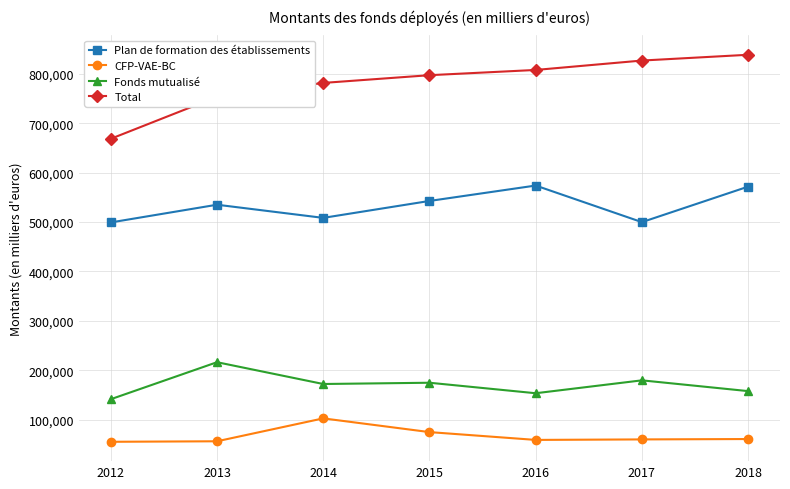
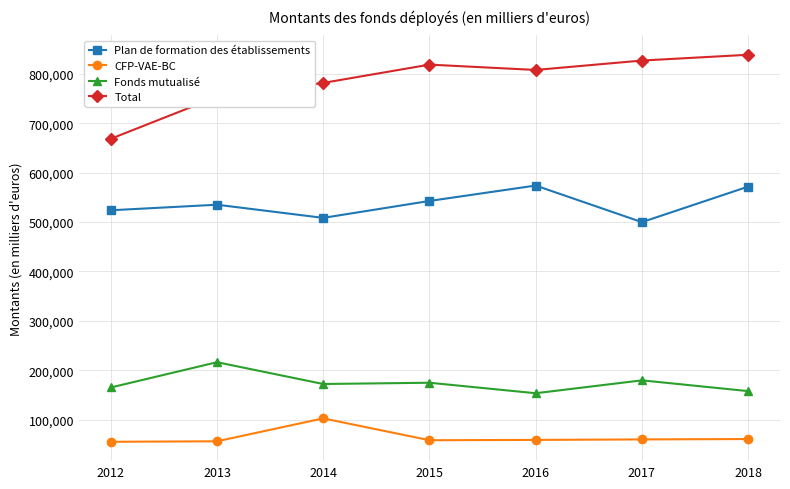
Plan de formation des établissements, 2012: 500,000 -> 520,000
Fonds mutualisé, 2012: 140,000 -> 160,000
CFP-VAE-BC, 2015: 70,000 -> 60,000
Total, 2015: 800,000 -> 820,000
